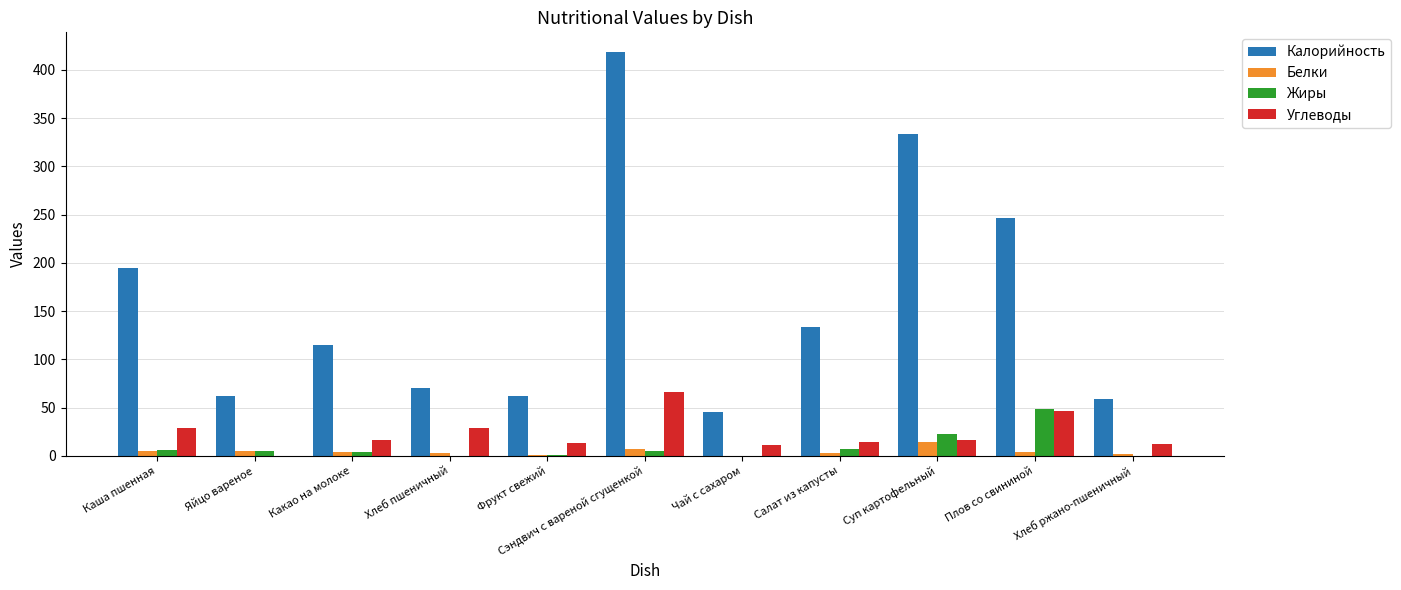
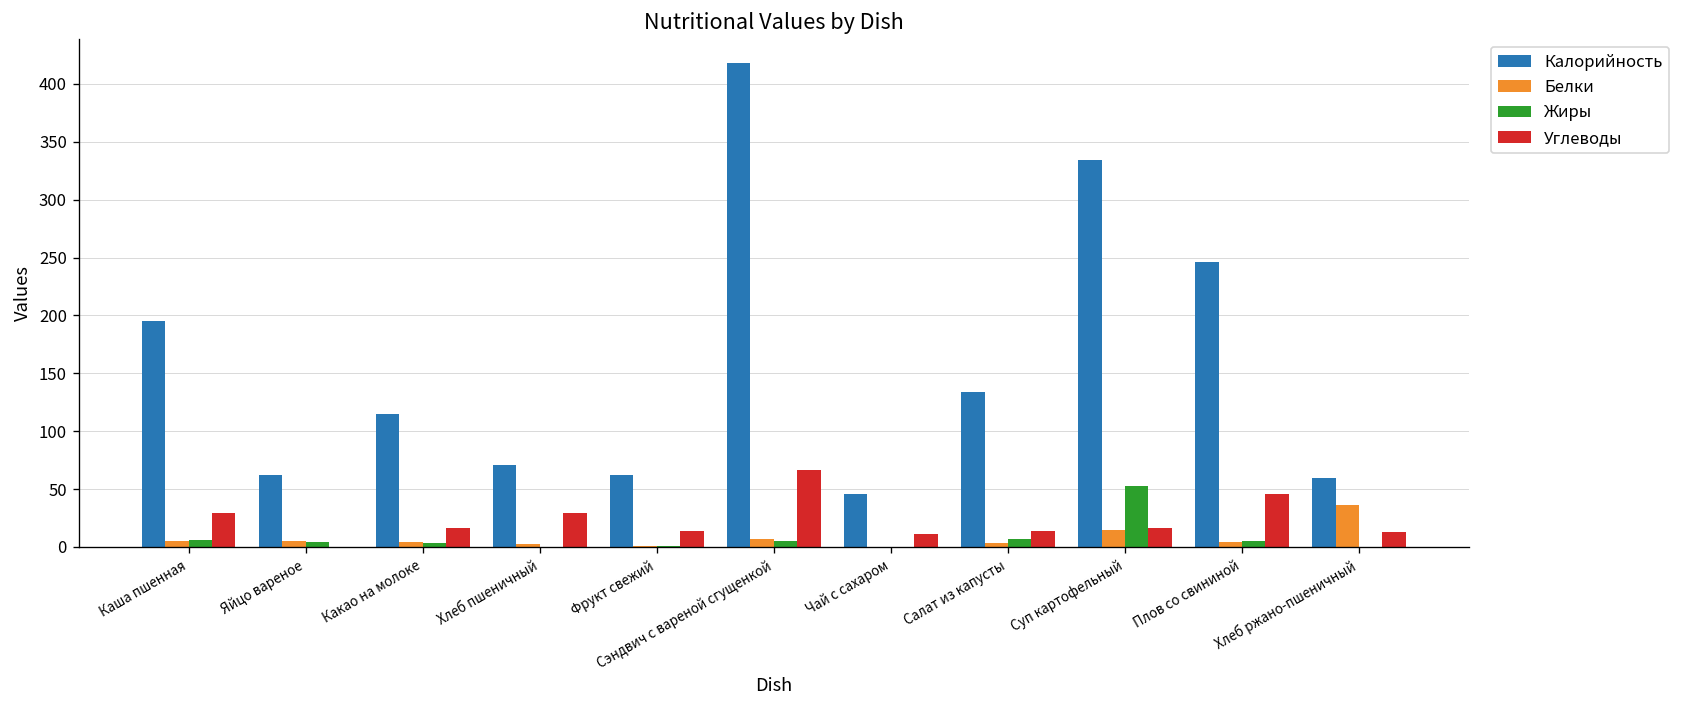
Жиры, Суп картофельный: 20 -> 50
Жиры, Плов со свининой: 50 -> 0
Белки, Хлеб ржано-пшеничный: 0 -> 40
